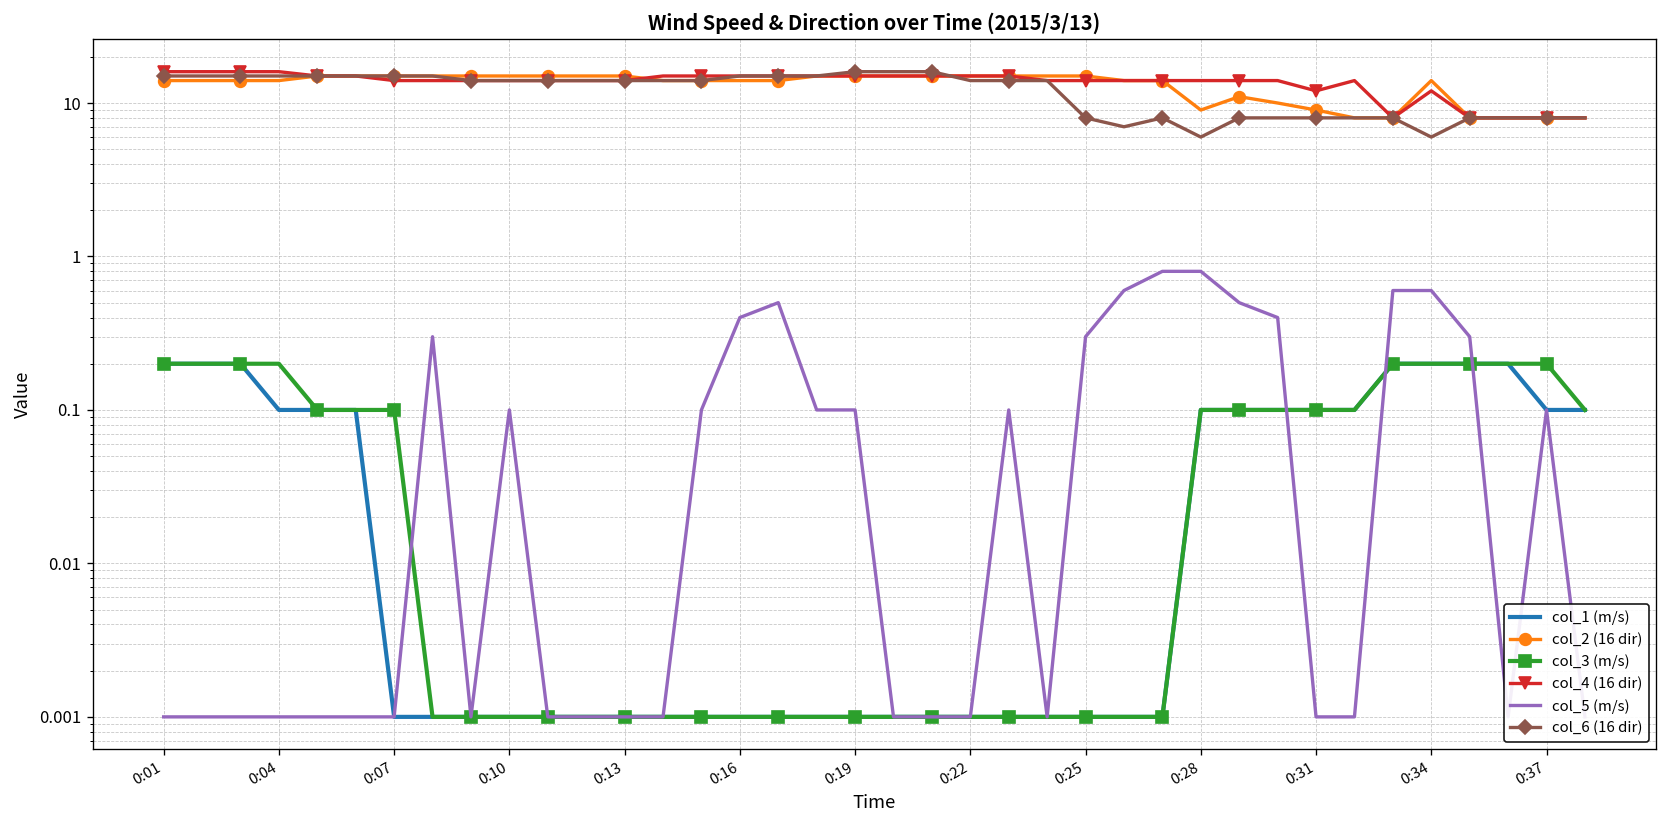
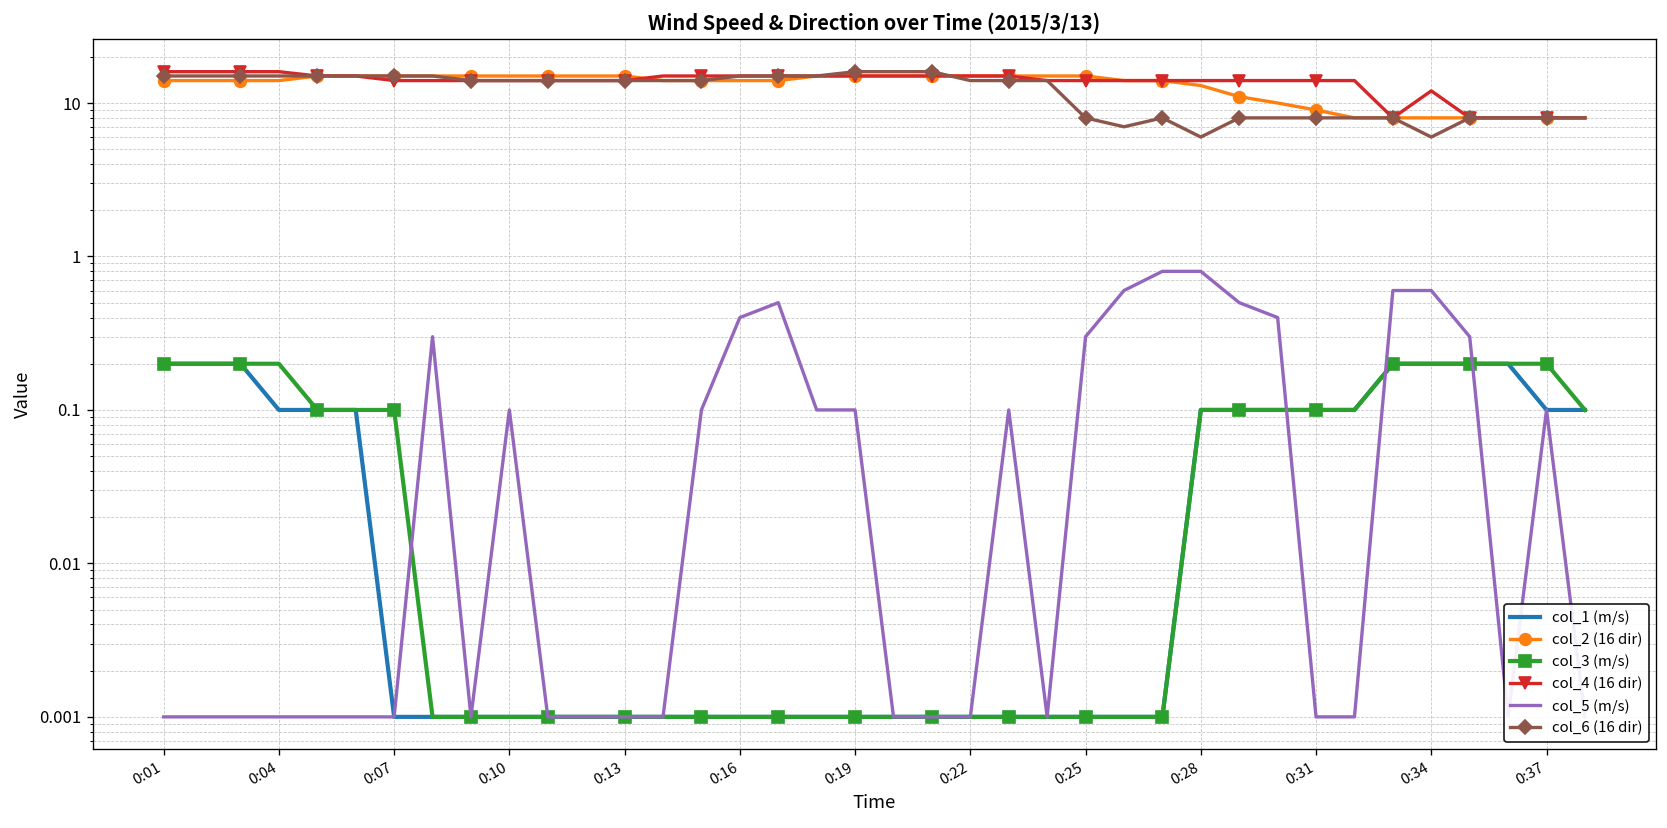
col_2 (16 dir), 0:28: 9 -> 13
col_4 (16 dir), 0:31: 12 -> 14
col_2 (16 dir), 0:34: 14 -> 8
